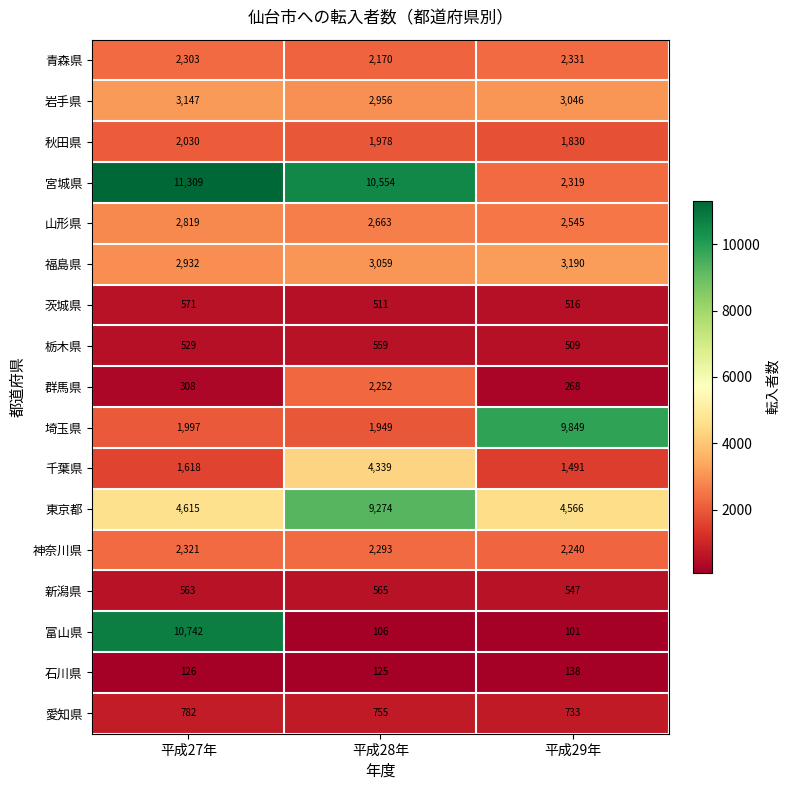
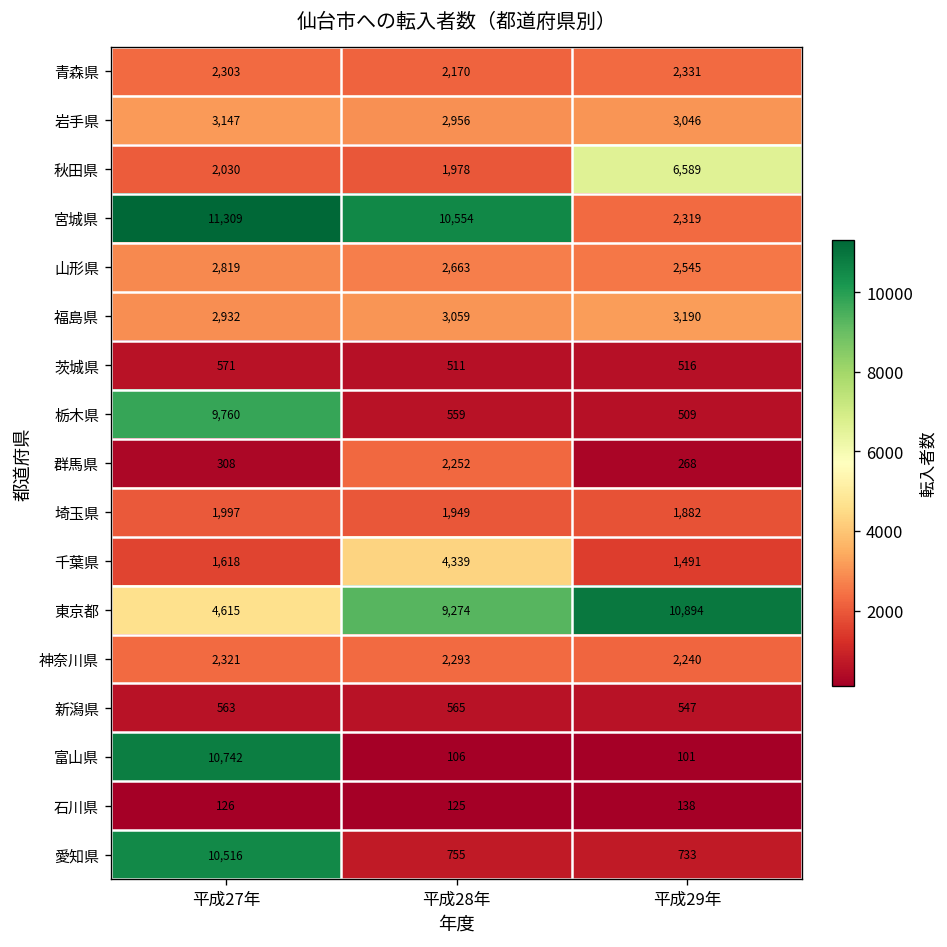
秋田県, 平成29年: 1,830 -> 6,589
栃木県, 平成27年: 529 -> 9,760
埼玉県, 平成29年: 9,849 -> 1,882
東京都, 平成29年: 4,566 -> 10,894
愛知県, 平成27年: 782 -> 10,516
